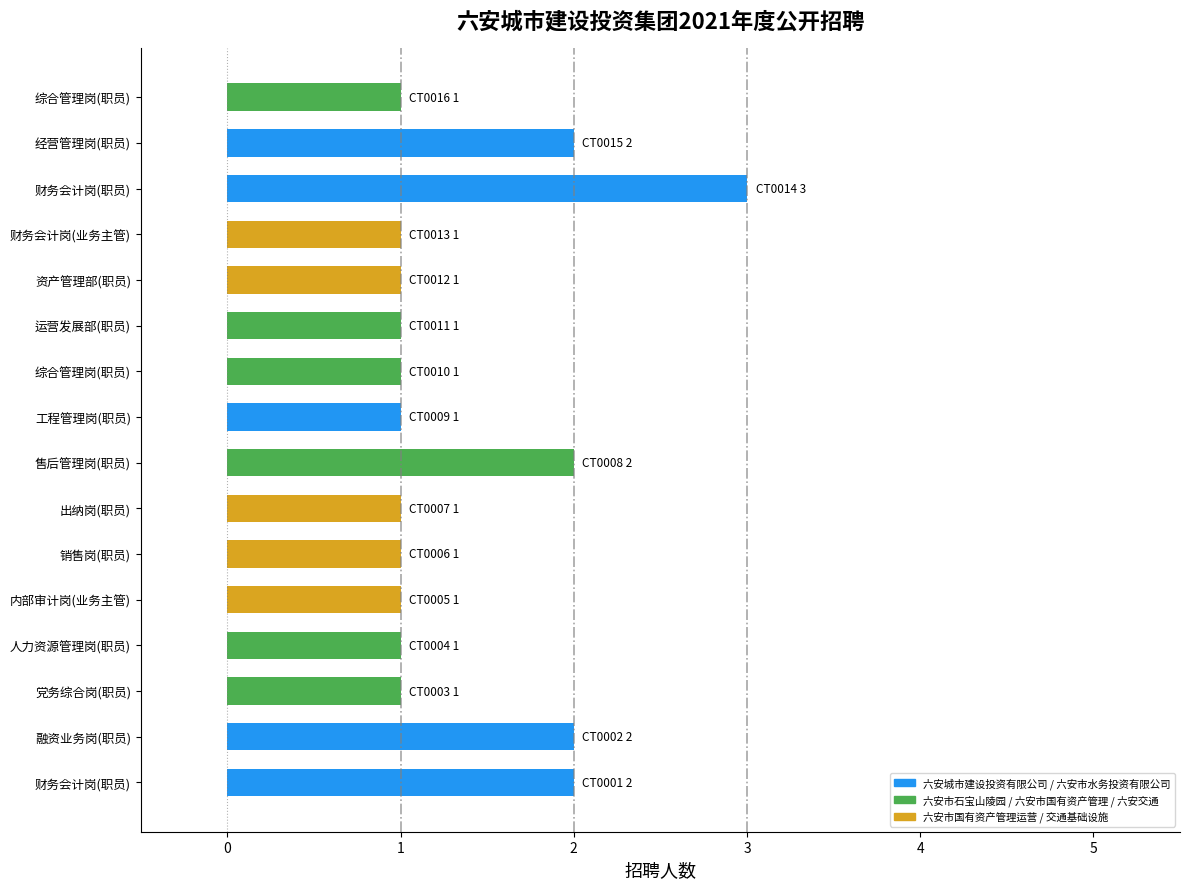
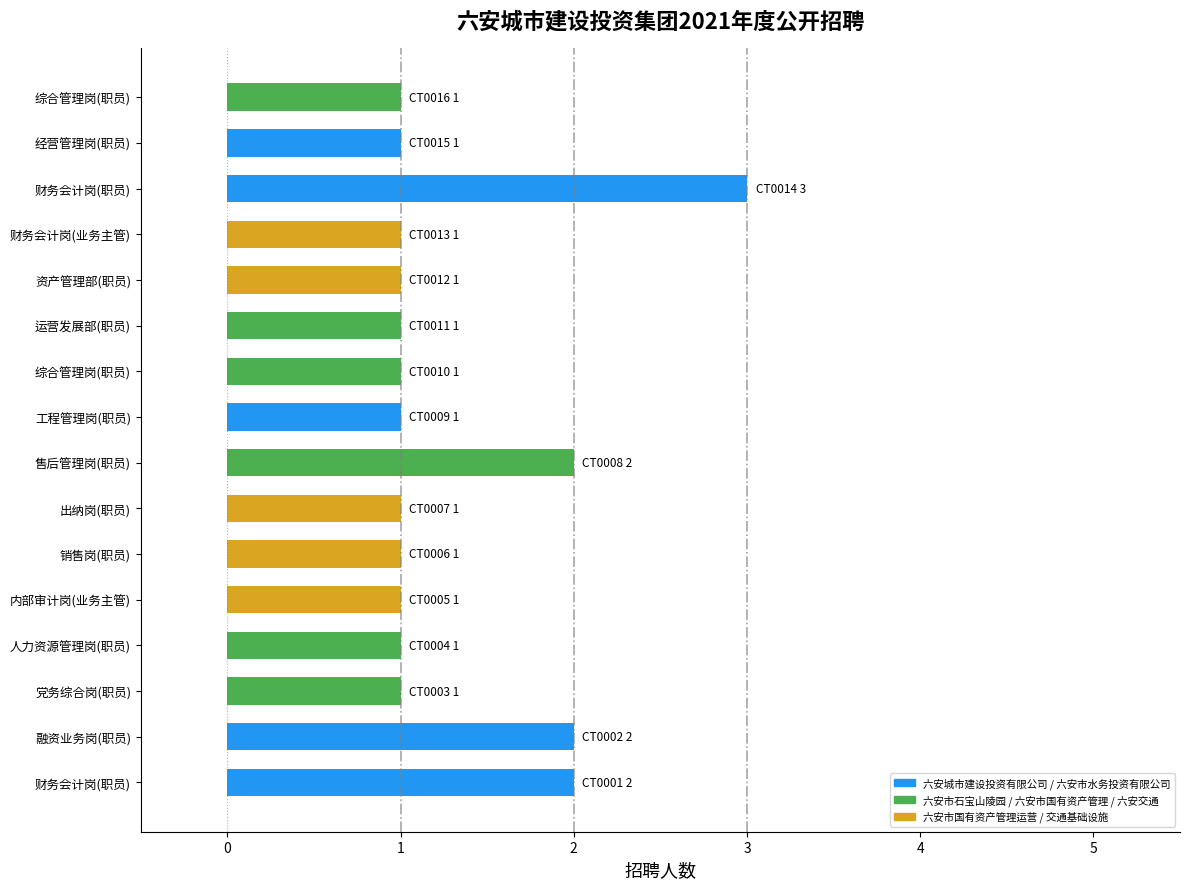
经营管理岗(职员): 2 -> 1
